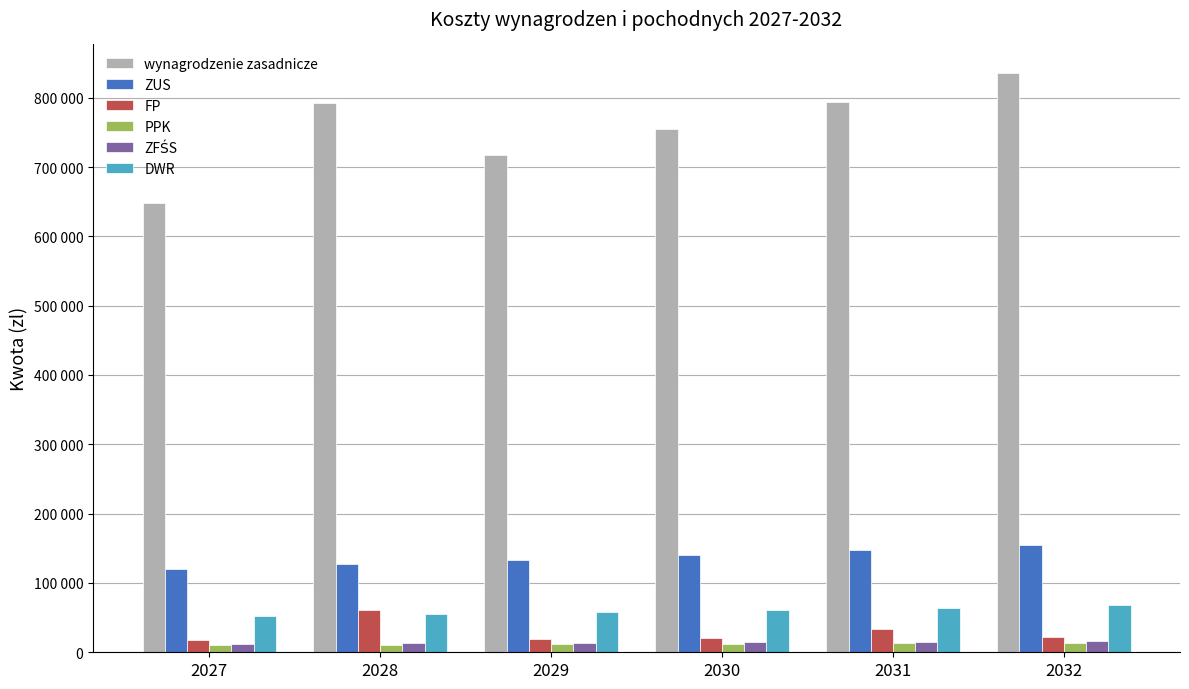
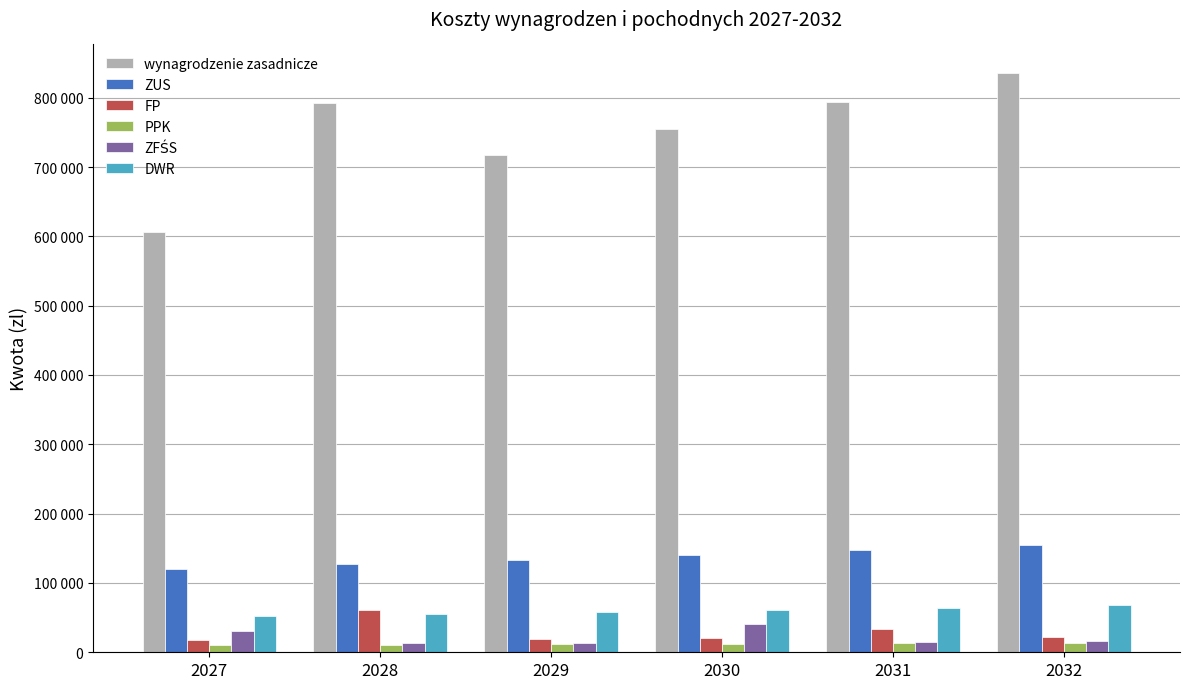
wynagrodzenie zasadnicze, 2027: 650000 -> 610000
ZFŚS, 2027: 10000 -> 30000
ZFŚS, 2030: 10000 -> 40000
